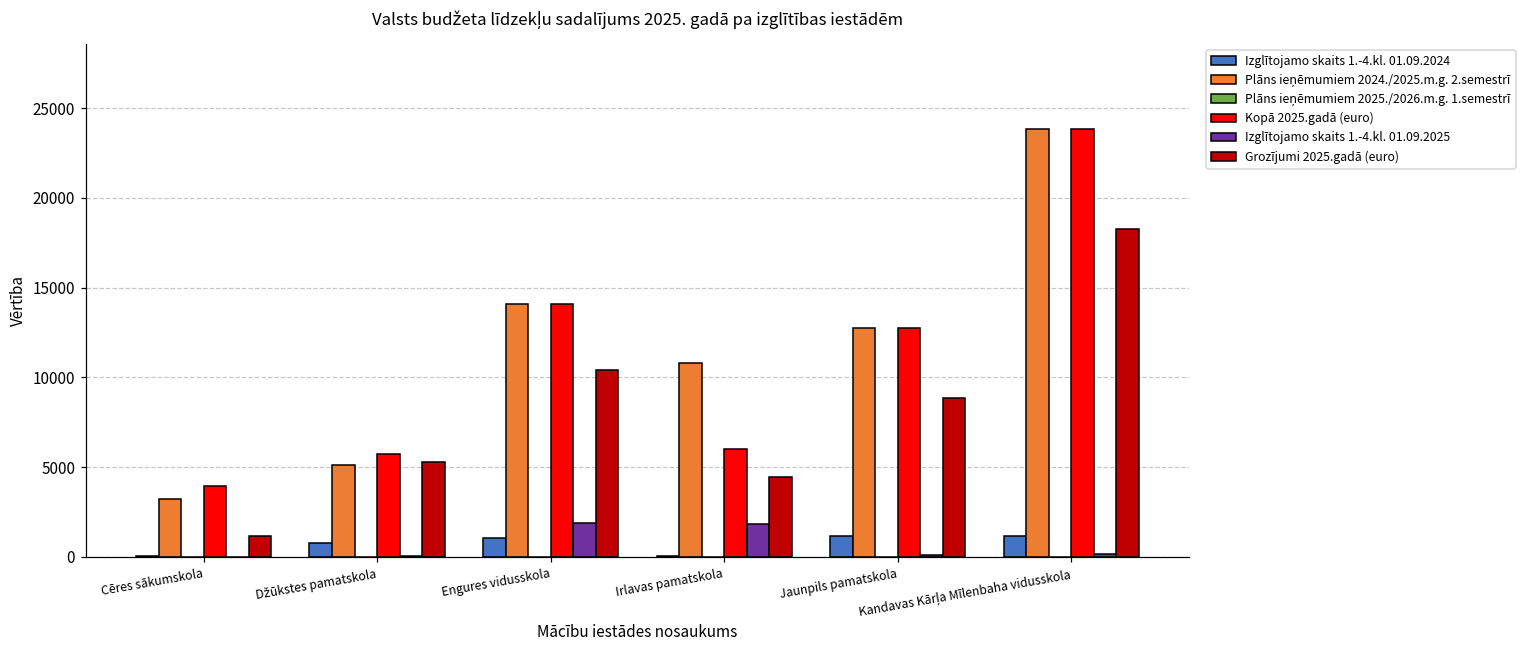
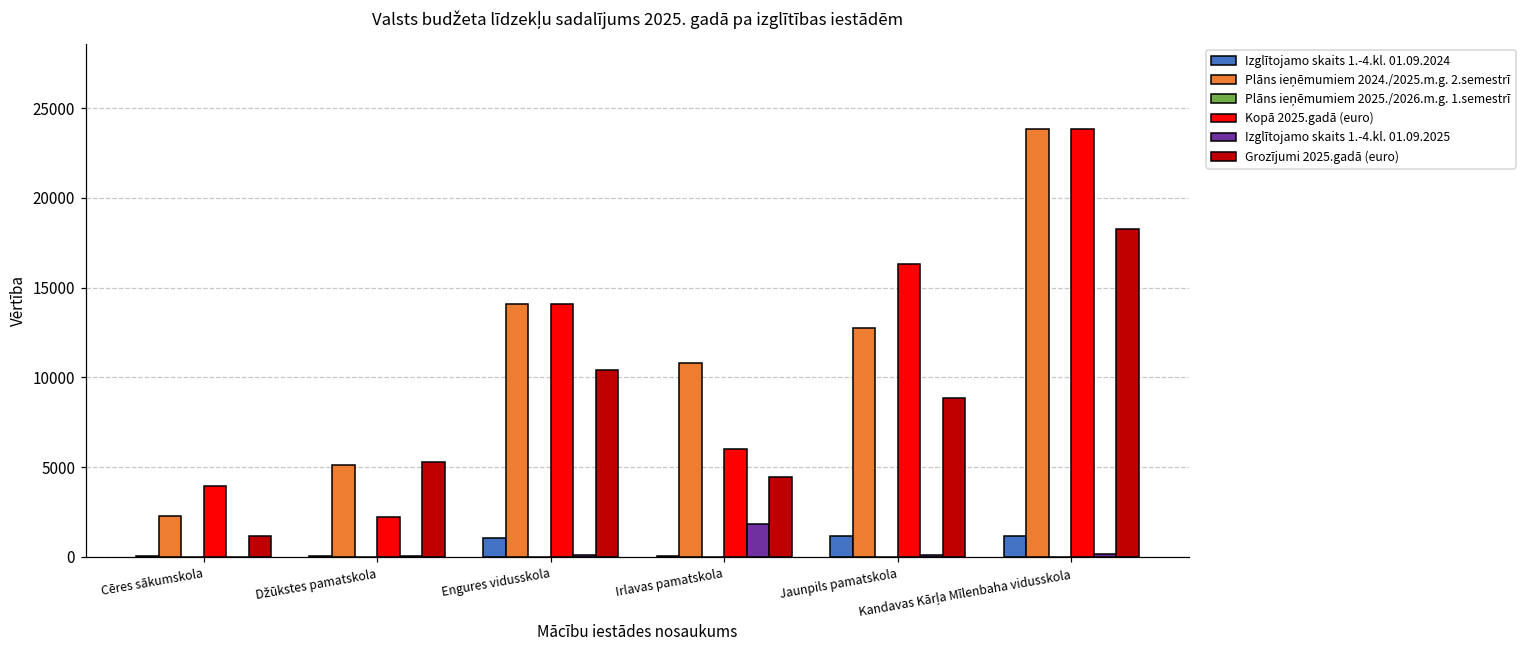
Plāns ieņēmumiem 2024./2025.m.g. 2.semestrī, Cēres sākumskola: 3200 -> 2300
Izglītojamo skaits 1.-4.kl. 01.09.2024, Džūkstes pamatskola: 800 -> 0
Kopā 2025.gadā (euro), Džūkstes pamatskola: 5700 -> 2200
Izglītojamo skaits 1.-4.kl. 01.09.2025, Engures vidusskola: 1900 -> 100
Kopā 2025.gadā (euro), Jaunpils pamatskola: 12700 -> 16300
